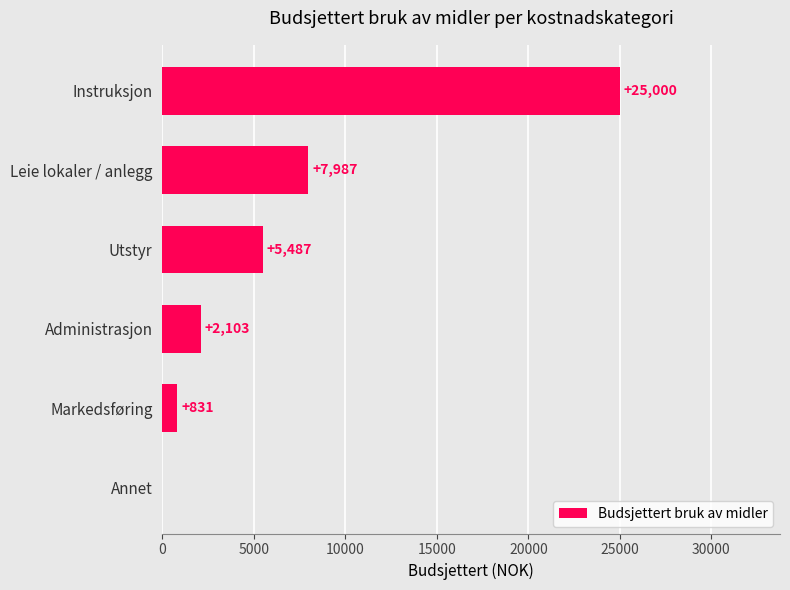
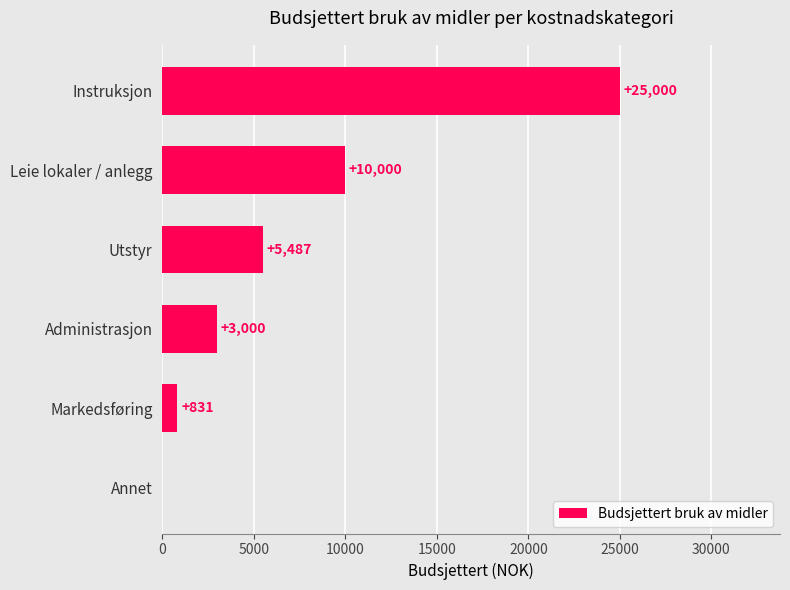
Leie lokaler / anlegg: +7,987 -> +10,000
Administrasjon: +2,103 -> +3,000
